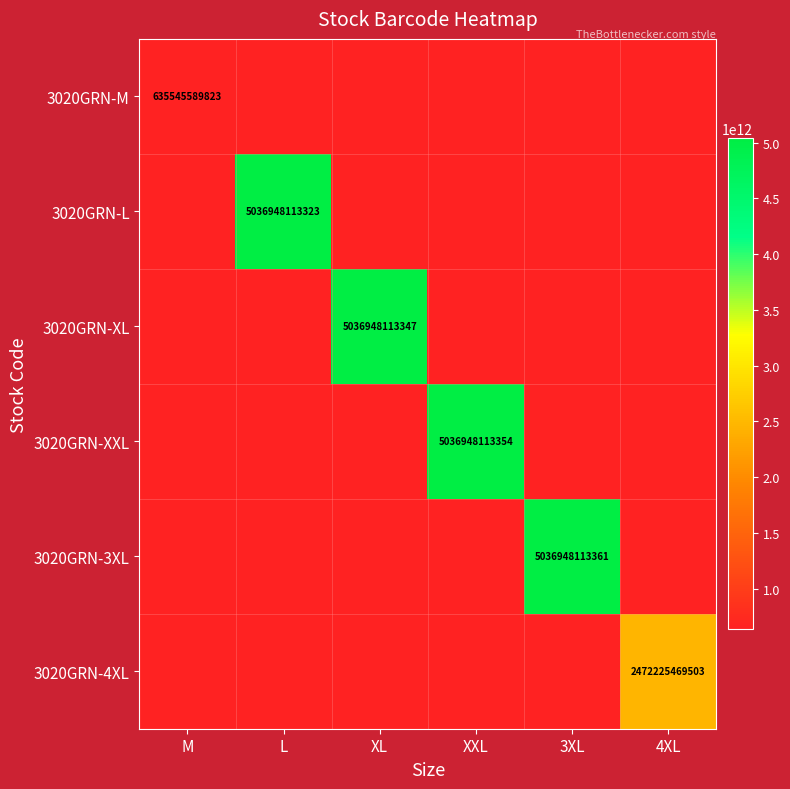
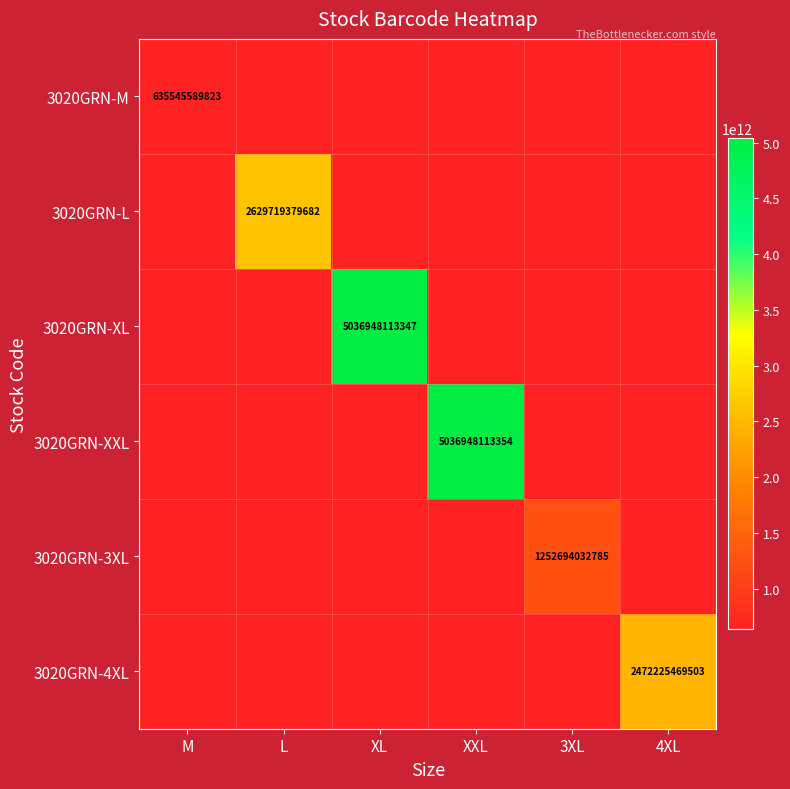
3020GRN-L, L: 5036948113323 -> 2629719379682
3020GRN-3XL, 3XL: 5036948113361 -> 1252694032785
